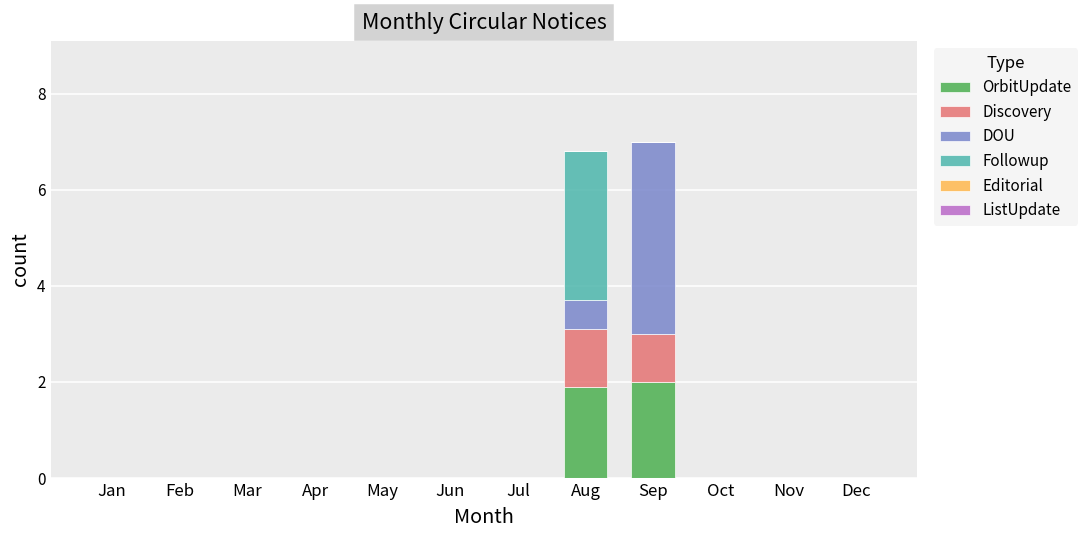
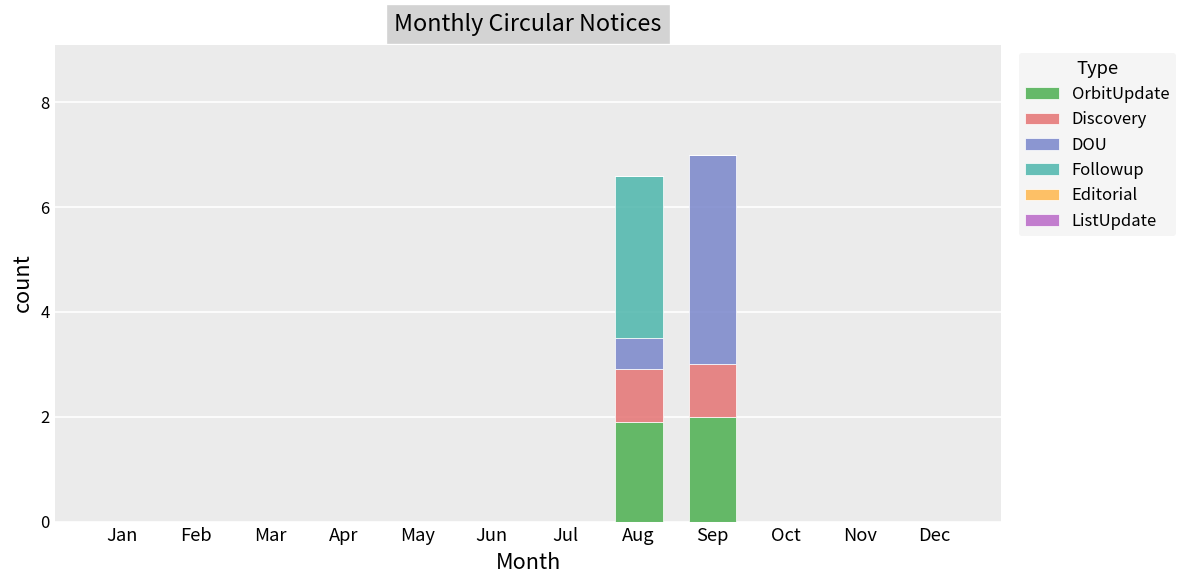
Discovery, Aug: 1.2 -> 1.0
